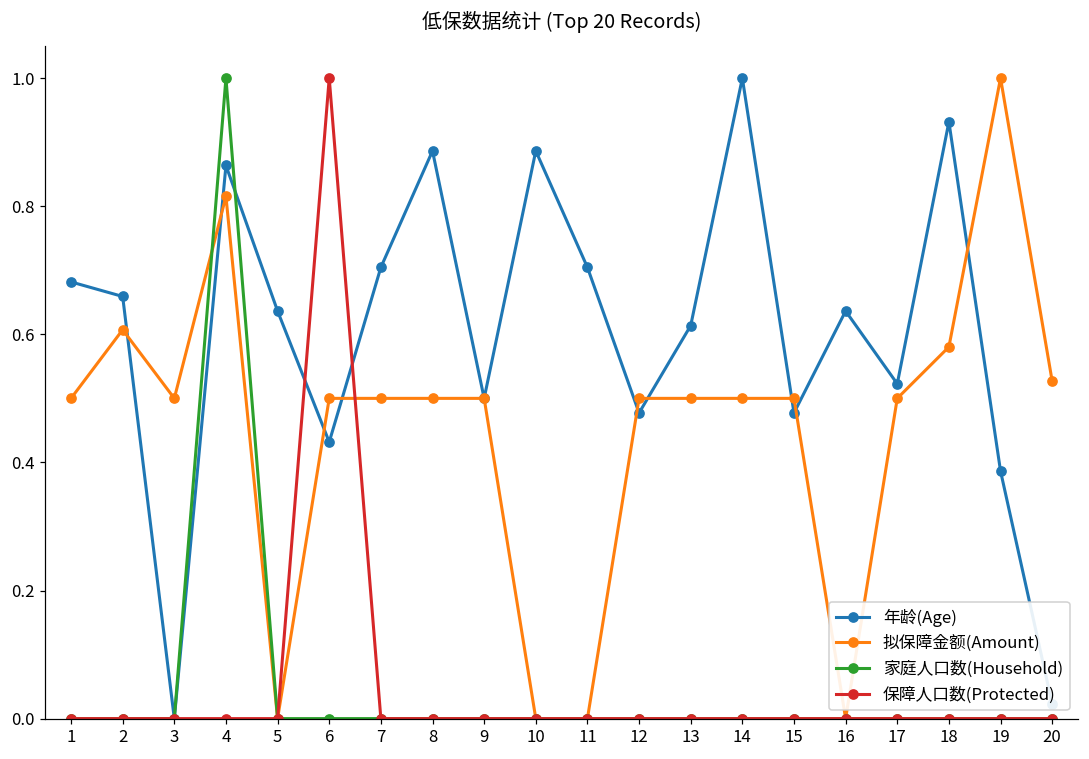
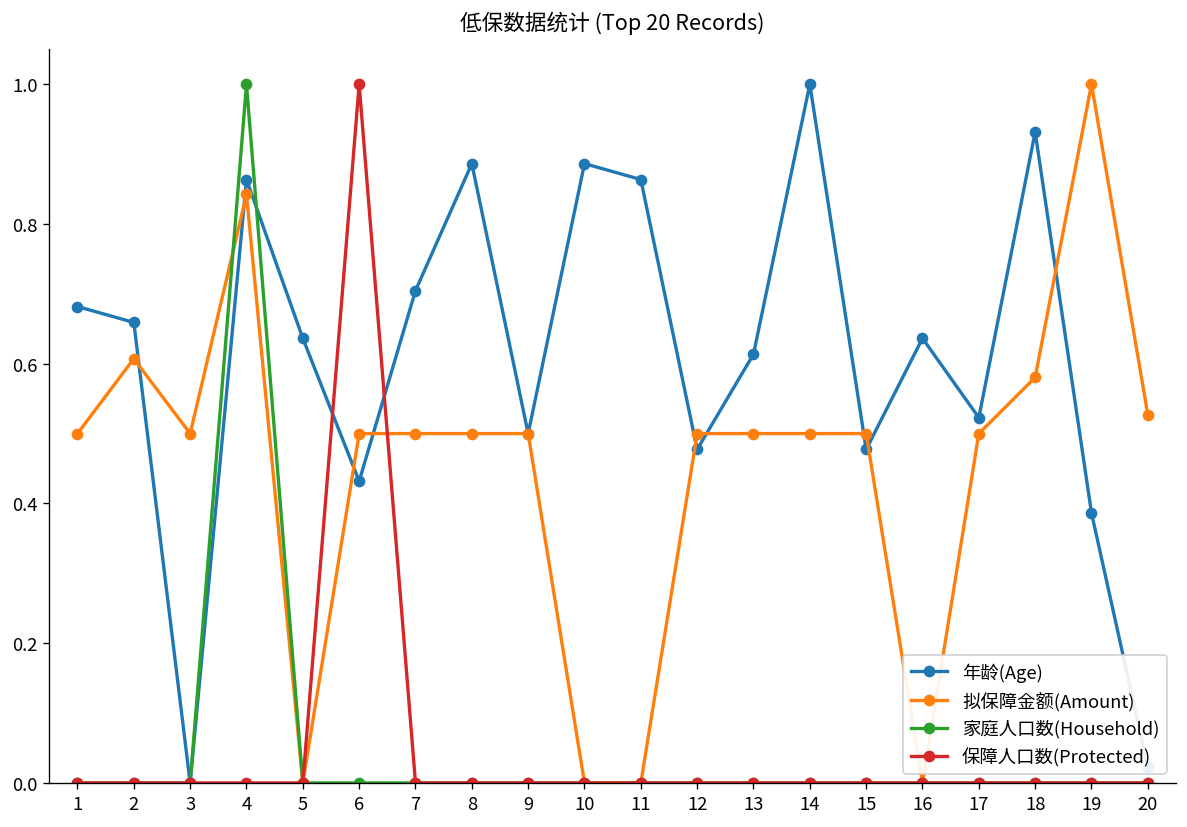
拟保障金额(Amount), 4: 0.82 -> 0.84
年龄(Age), 11: 0.70 -> 0.86
